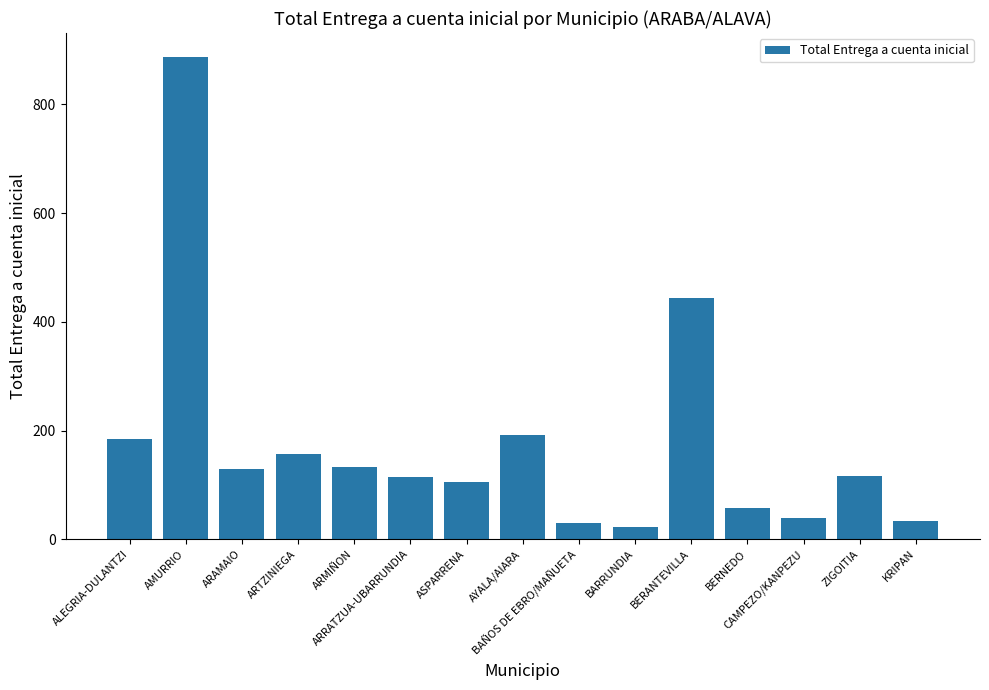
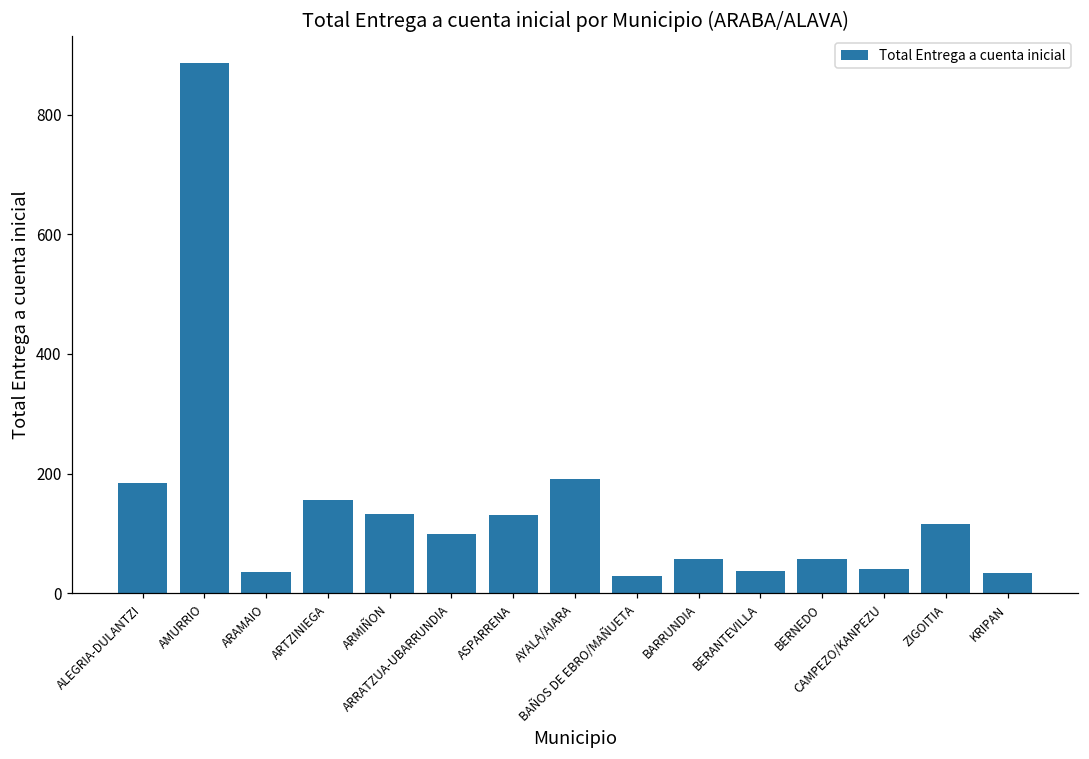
ARAMAIO: 130 -> 40
ARRATZUA-UBARRUNDIA: 110 -> 100
ASPARRENA: 100 -> 130
BARRUNDIA: 20 -> 60
BERANTEVILLA: 440 -> 40
